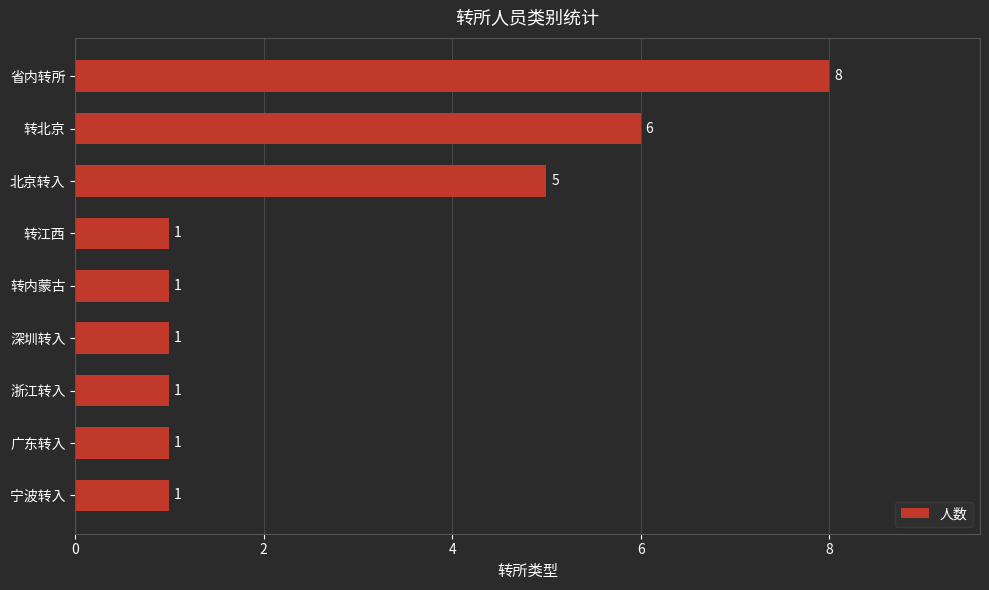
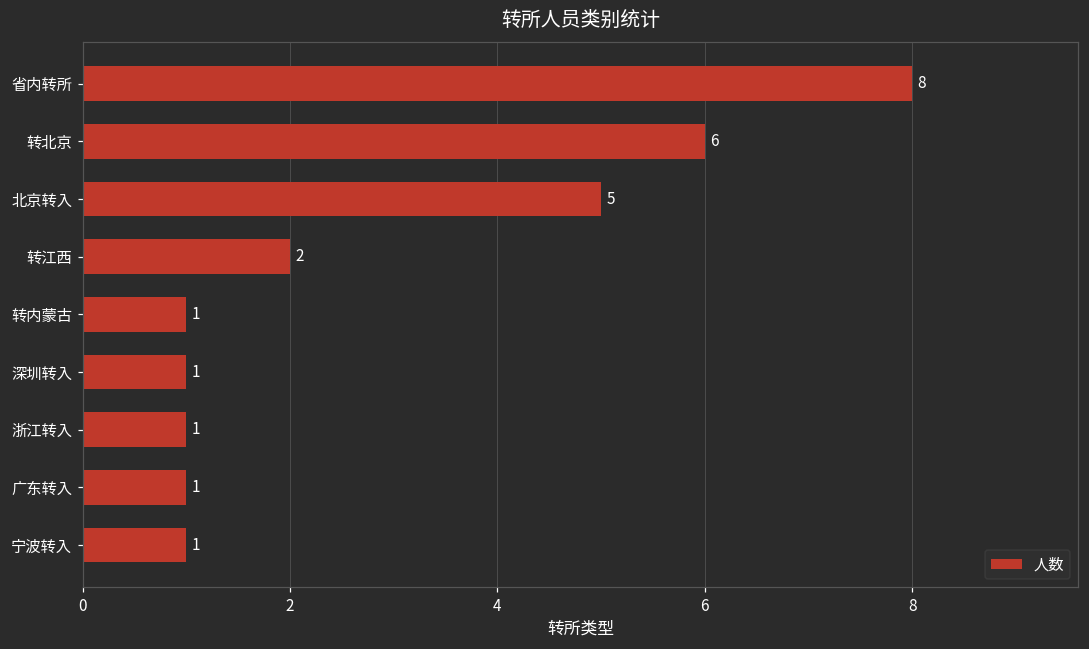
转江西: 1 -> 2
